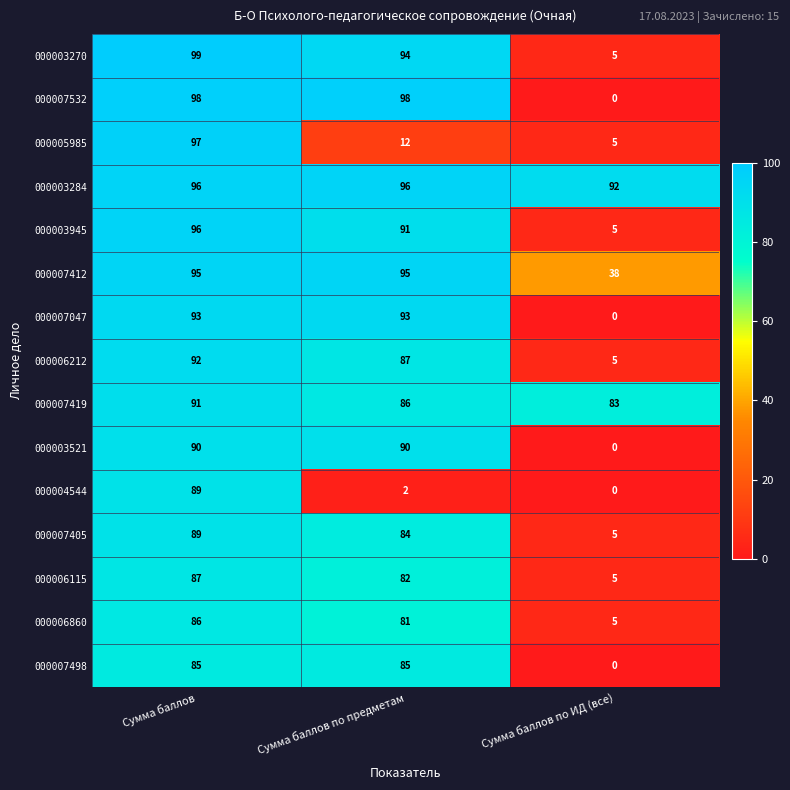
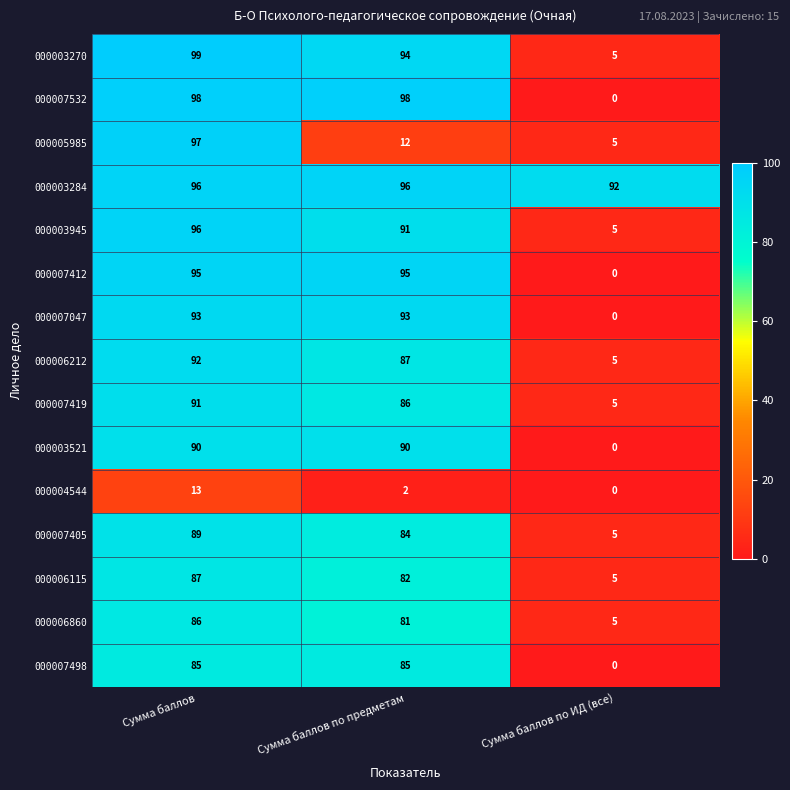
000007412, Сумма баллов по ИД (все): 38 -> 0
000007419, Сумма баллов по ИД (все): 83 -> 5
000004544, Сумма баллов: 89 -> 13
